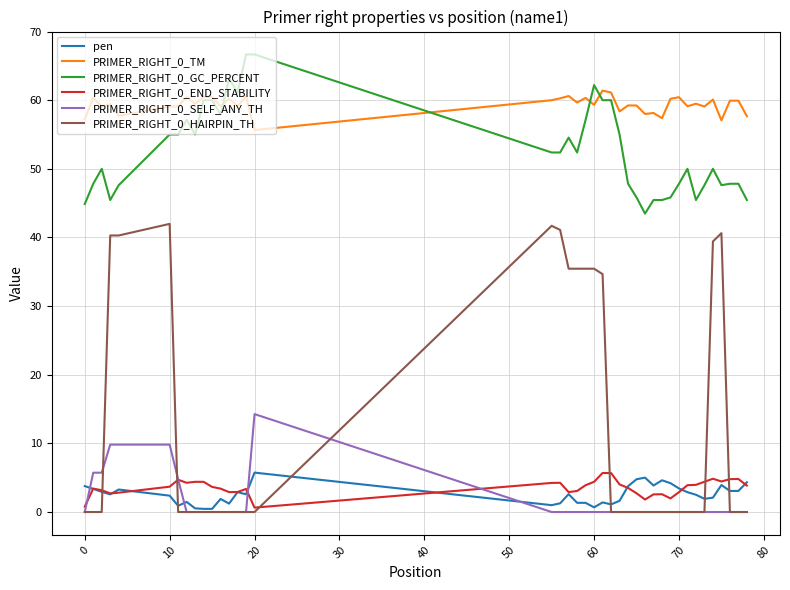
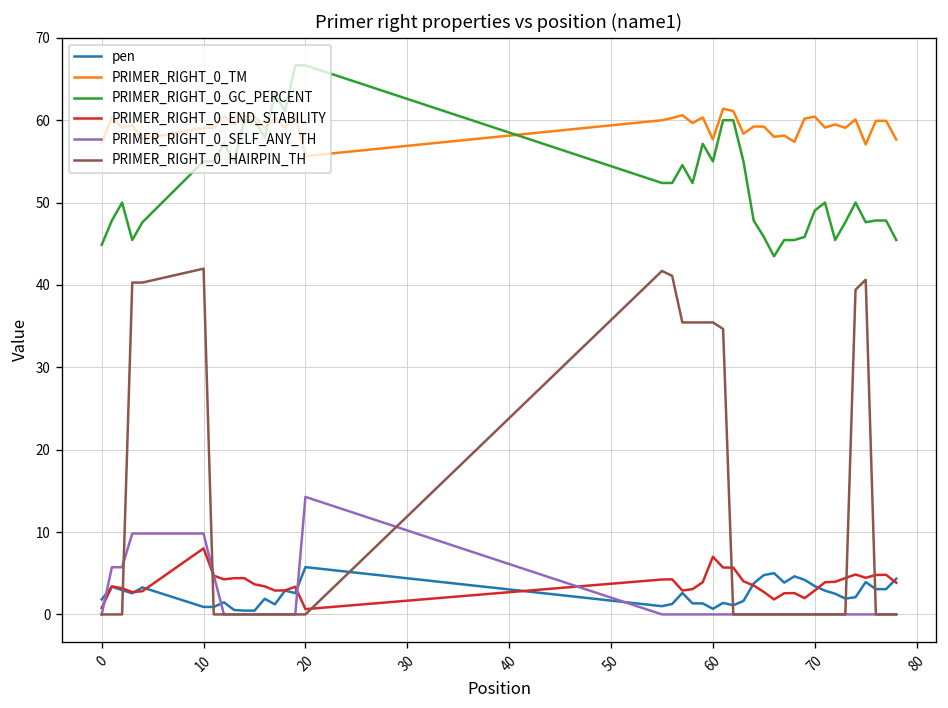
pen, 0: 4 -> 2
pen, 10: 2 -> 1
PRIMER_RIGHT_0_END_STABILITY, 10: 4 -> 8
PRIMER_RIGHT_0_TM, 60: 59 -> 58
PRIMER_RIGHT_0_GC_PERCENT, 60: 62 -> 55
PRIMER_RIGHT_0_END_STABILITY, 60: 4 -> 7
PRIMER_RIGHT_0_GC_PERCENT, 70: 48 -> 49
